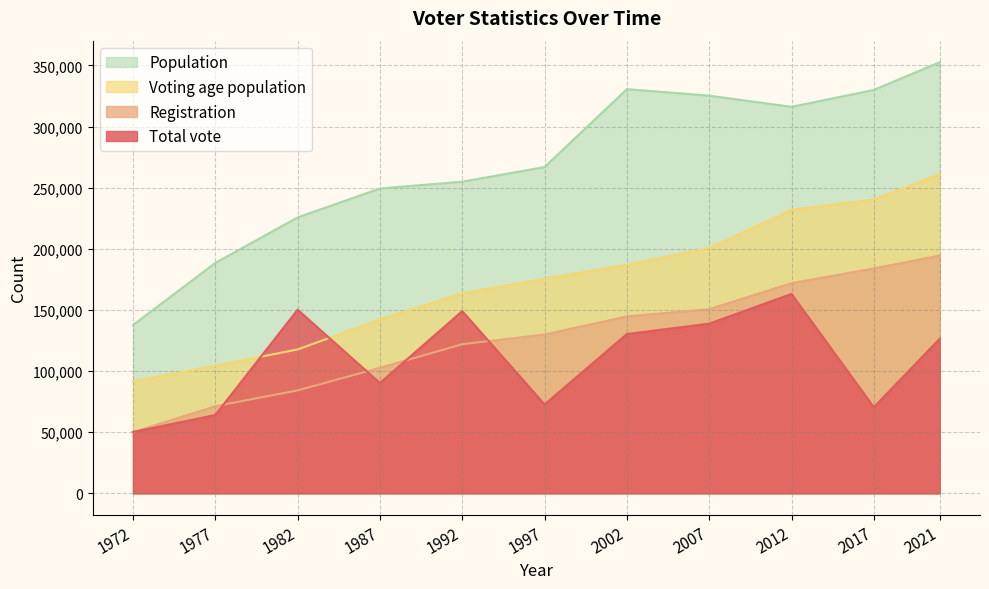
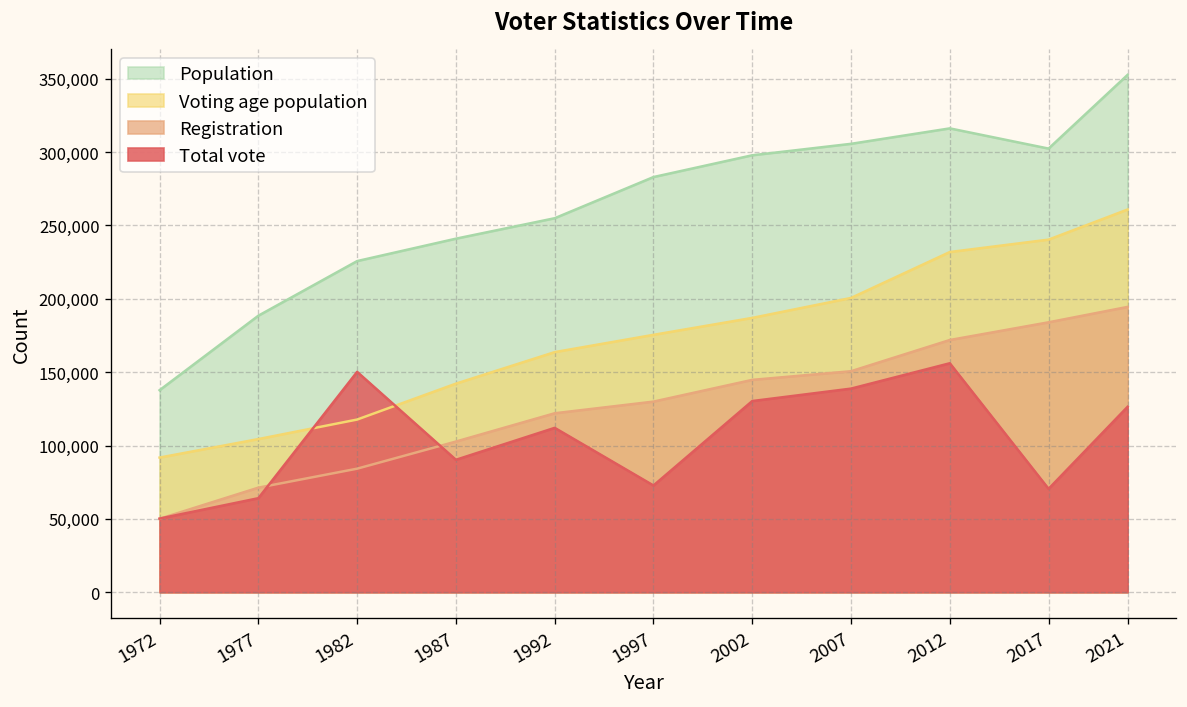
Population, 1987: 249,000 -> 241,000
Total vote, 1992: 149,000 -> 112,000
Population, 1997: 267,000 -> 283,000
Population, 2002: 331,000 -> 298,000
Population, 2007: 325,000 -> 306,000
Total vote, 2012: 163,000 -> 156,000
Population, 2017: 330,000 -> 302,000
